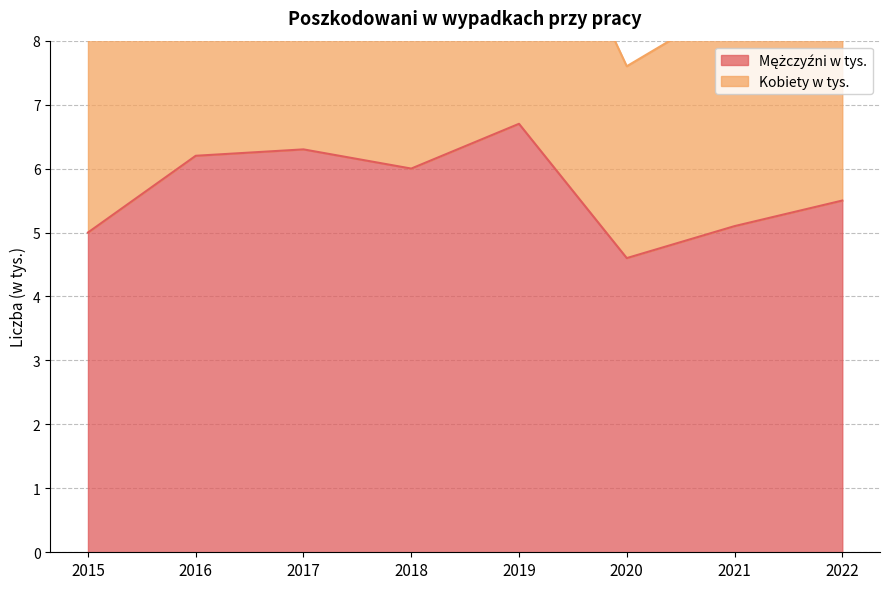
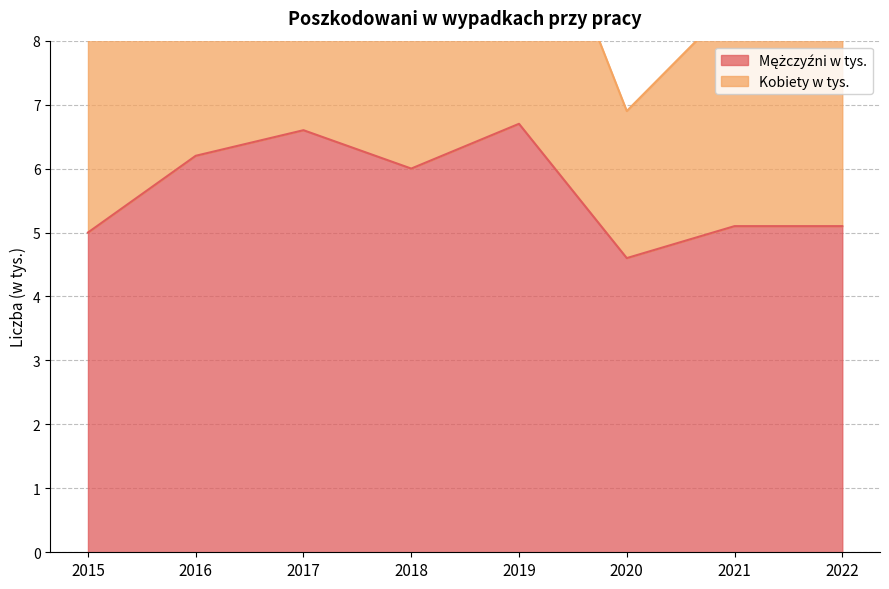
Mężczyźni w tys., 2017: 6.3 -> 6.6
Kobiety w tys., 2020: 3.0 -> 2.3
Mężczyźni w tys., 2022: 5.5 -> 5.1
